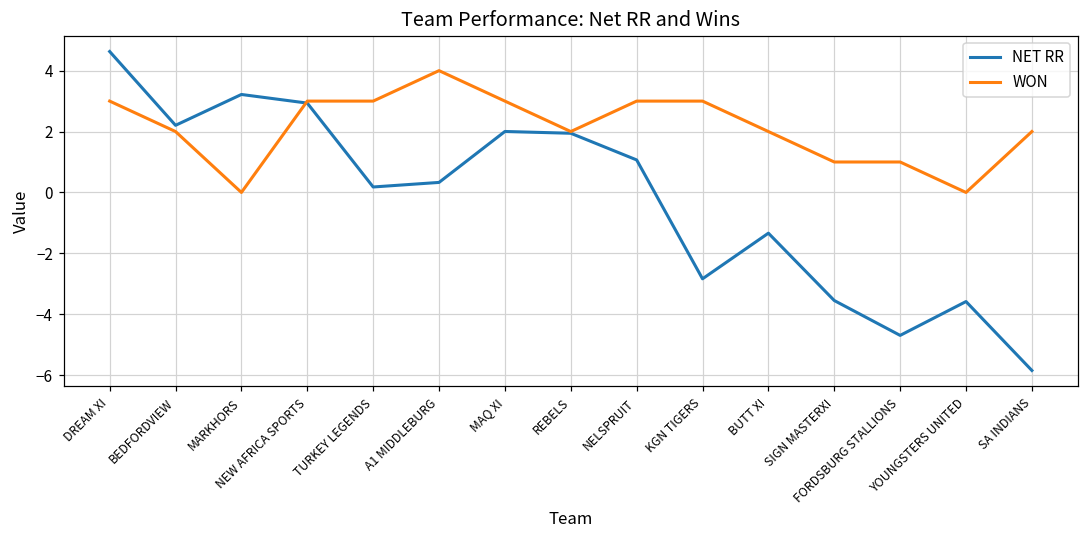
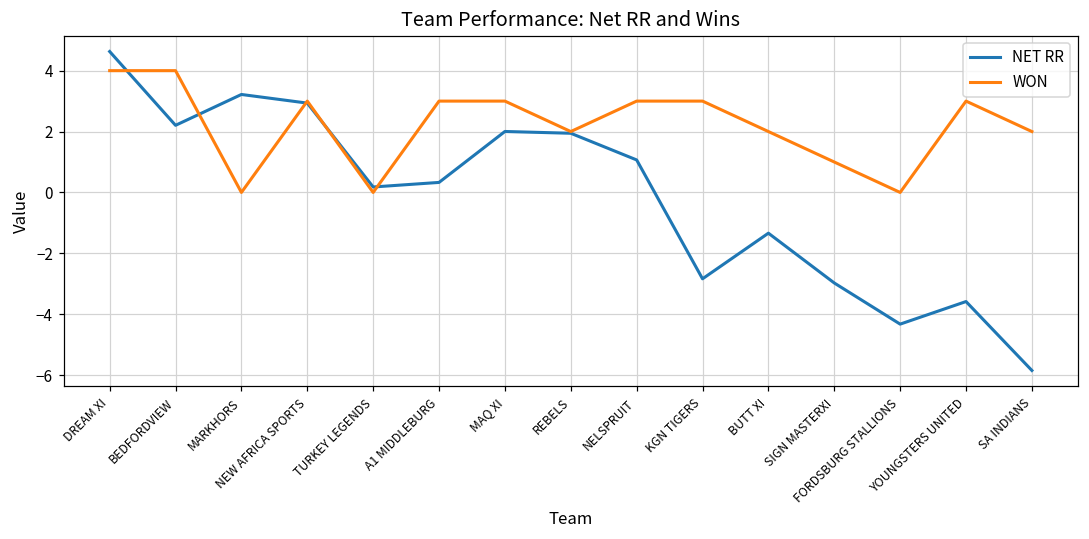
WON, DREAM XI: 3 -> 4
WON, BEDFORDVIEW: 2 -> 4
WON, TURKEY LEGENDS: 3 -> 0
WON, A1 MIDDLEBURG: 4 -> 3
NET RR, SIGN MASTERXI: -3.5 -> -3.0
NET RR, FORDSBURG STALLIONS: -4.7 -> -4.3
WON, FORDSBURG STALLIONS: 1 -> 0
WON, YOUNGSTERS UNITED: 0 -> 3
